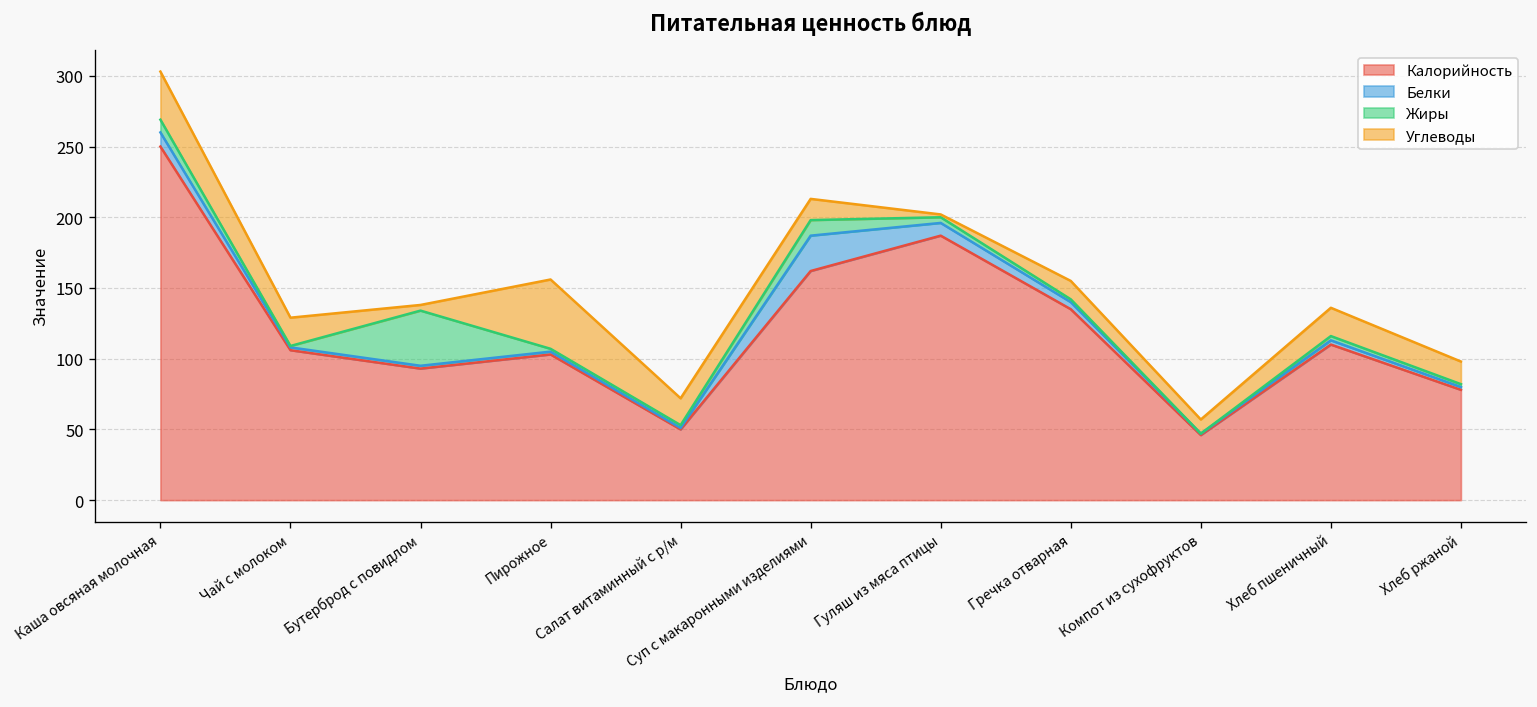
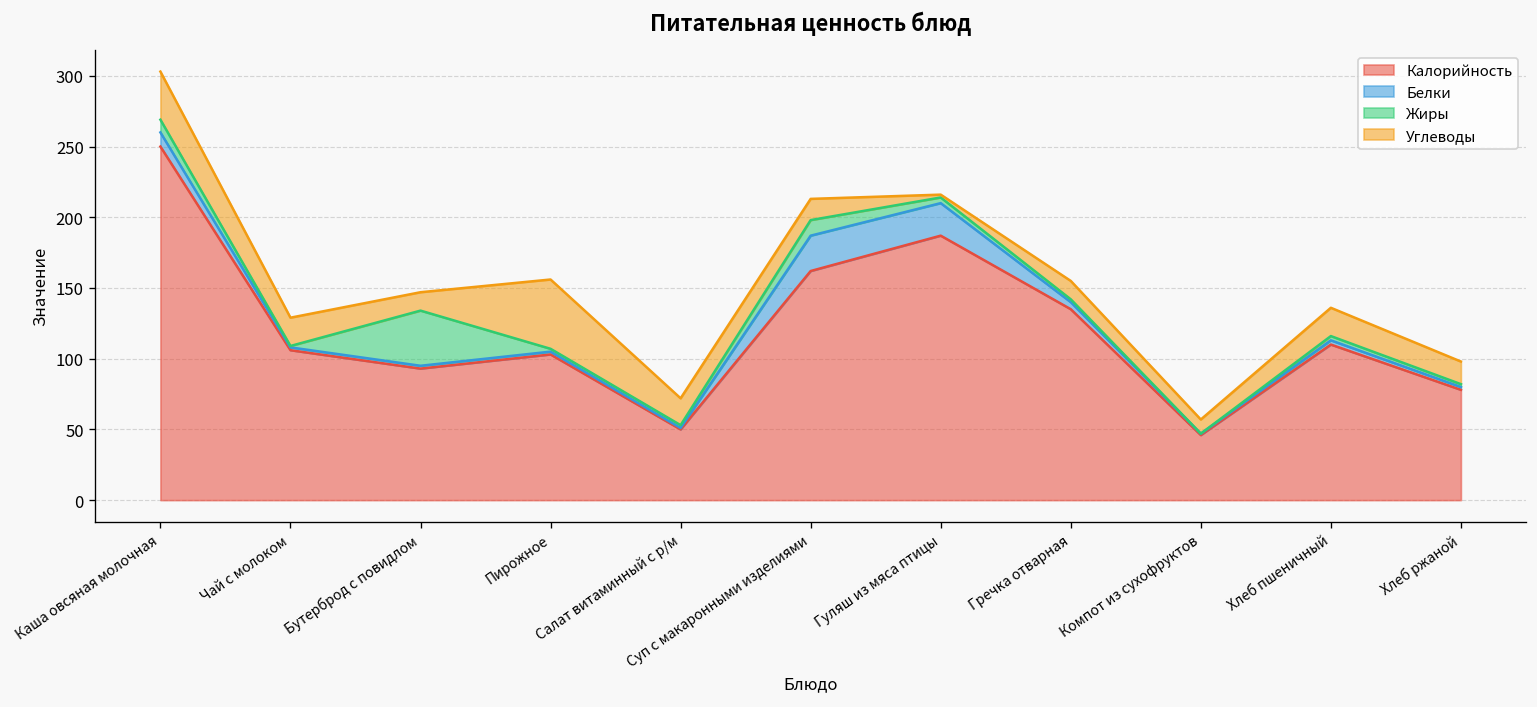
Углеводы, Бутерброд с повидлом: 4 -> 13
Белки, Гуляш из мяса птицы: 9 -> 23
